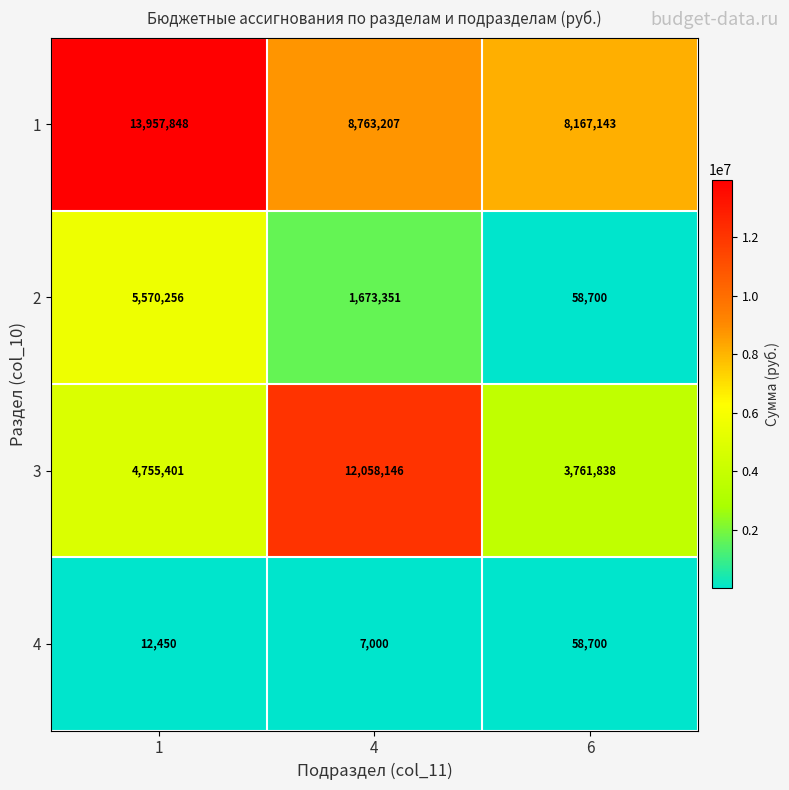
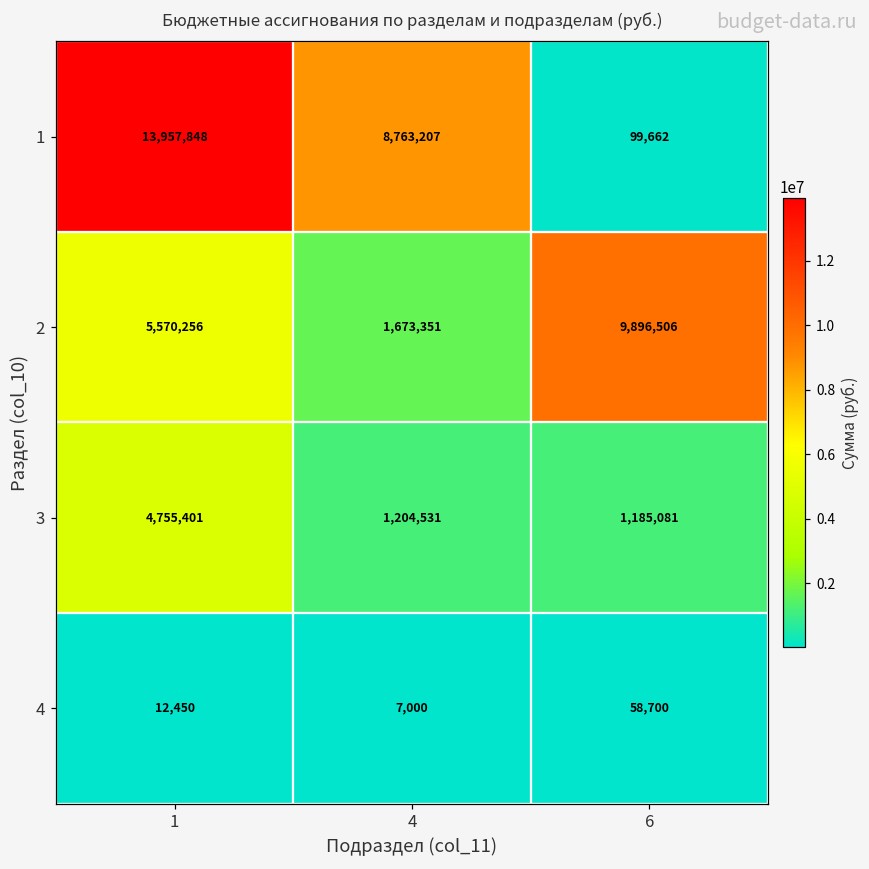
1, 6: 8,167,143 -> 99,662
2, 6: 58,700 -> 9,896,506
3, 4: 12,058,146 -> 1,204,531
3, 6: 3,761,838 -> 1,185,081
